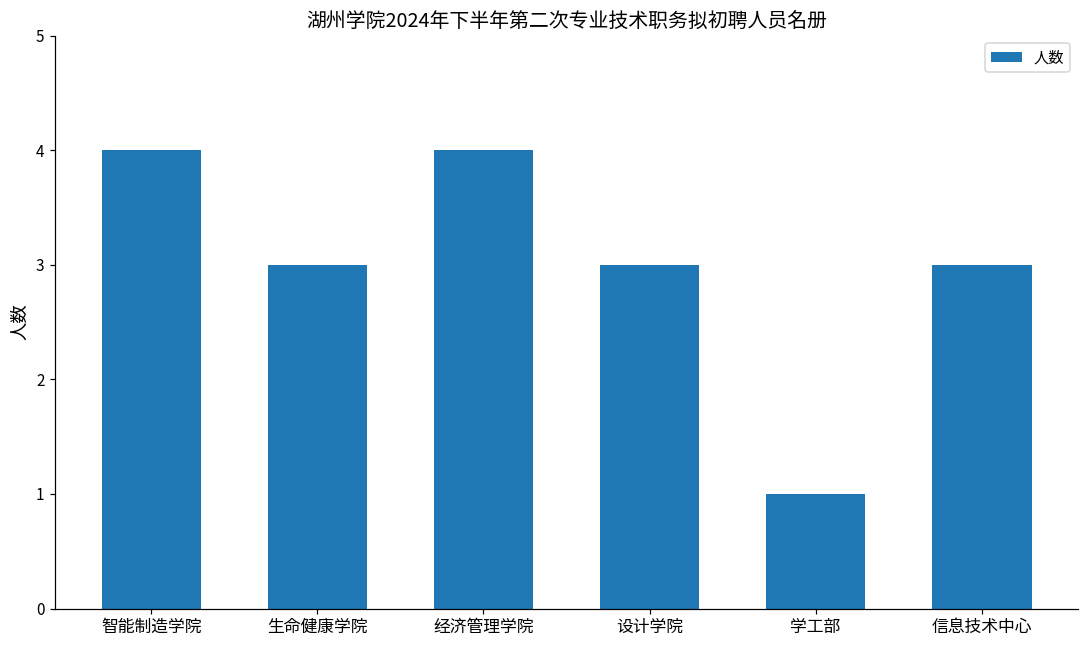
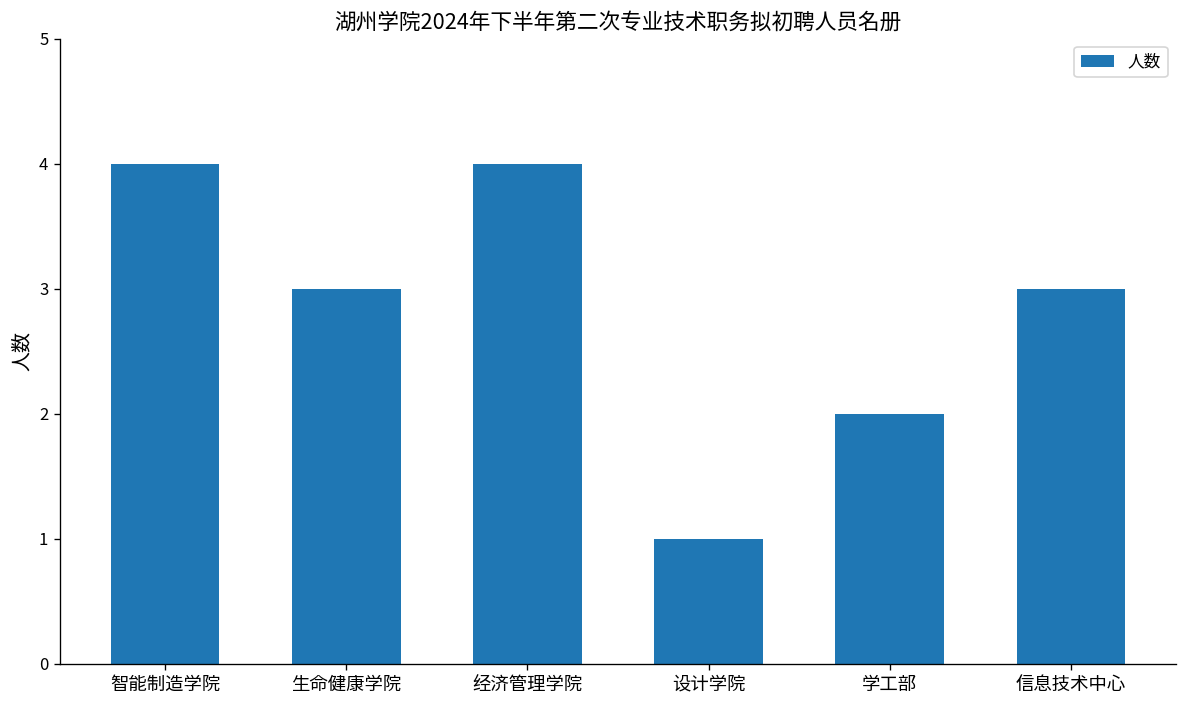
设计学院: 3 -> 1
学工部: 1 -> 2
